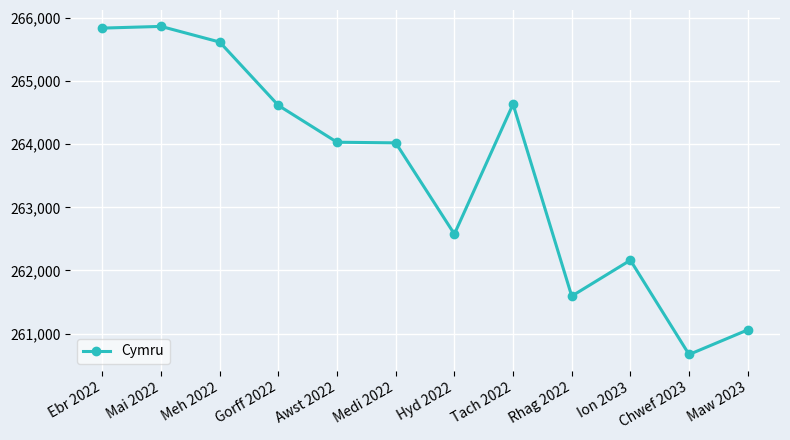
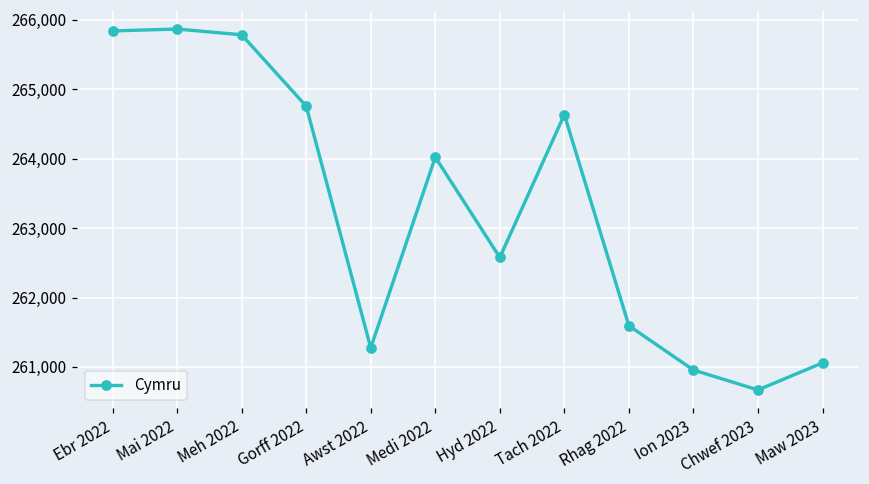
Meh 2022: 265,600 -> 265,800
Gorff 2022: 264,600 -> 264,800
Awst 2022: 264,000 -> 261,300
Ion 2023: 262,200 -> 261,000
